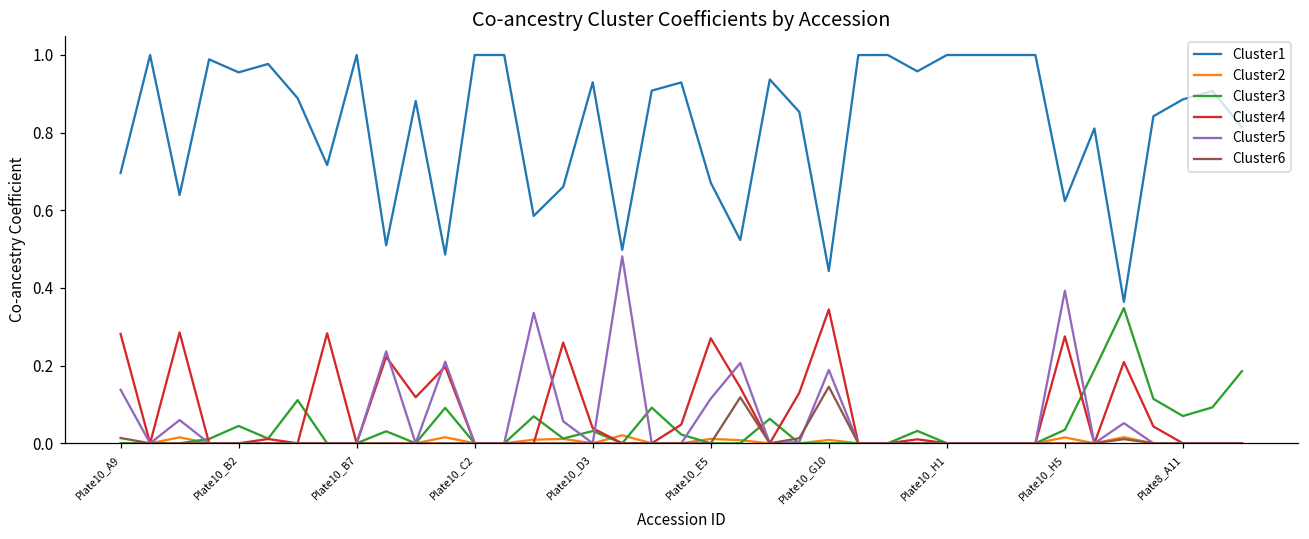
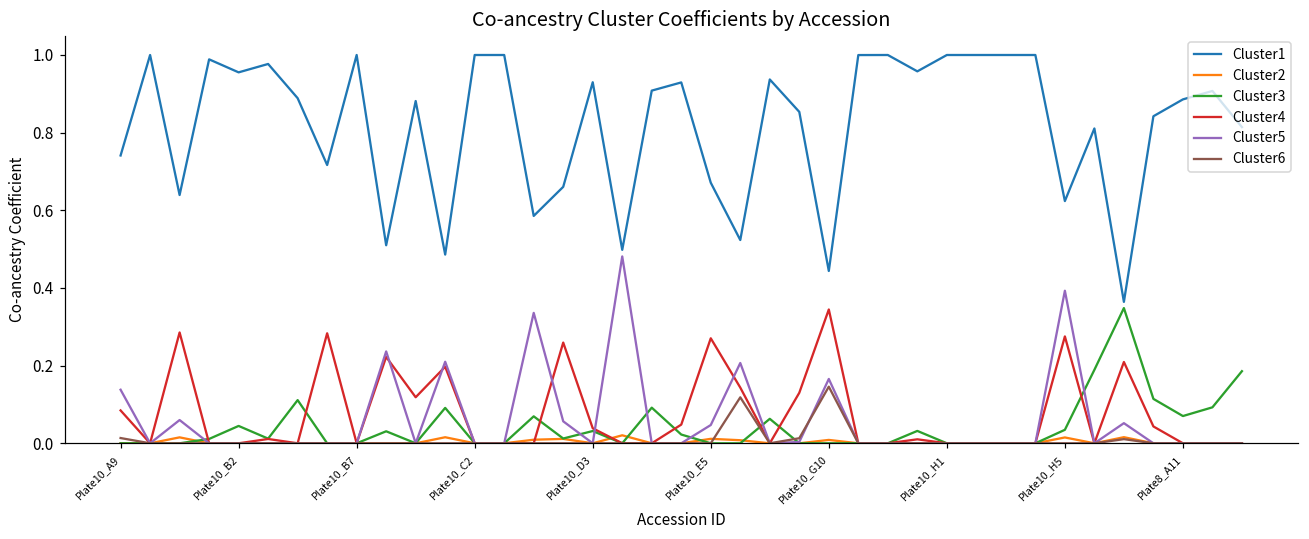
Cluster1, Plate10_A9: 0.70 -> 0.74
Cluster4, Plate10_A9: 0.28 -> 0.08
Cluster5, Plate10_E5: 0.12 -> 0.05
Cluster5, Plate10_G10: 0.19 -> 0.17
